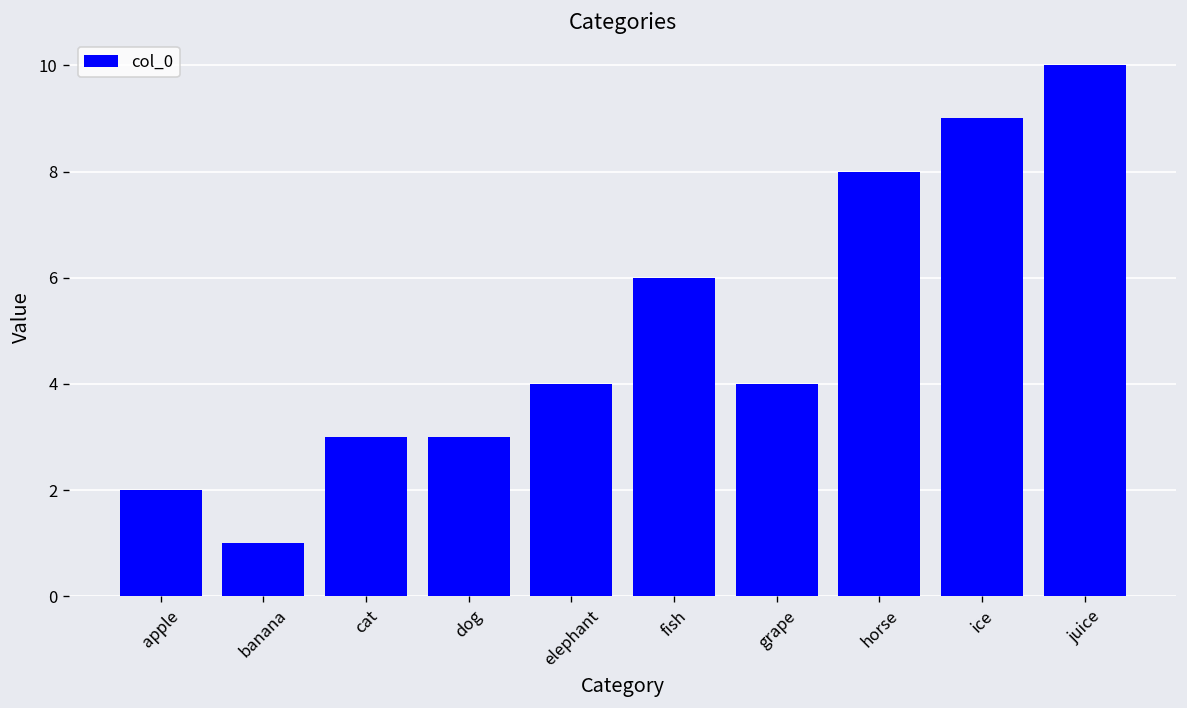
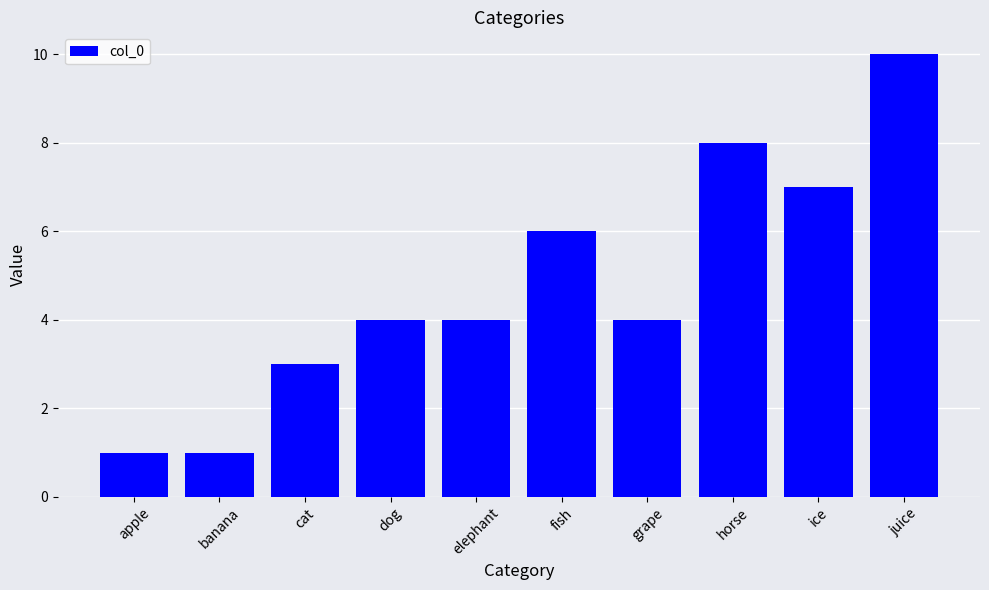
apple: 2 -> 1
dog: 3 -> 4
ice: 9 -> 7
